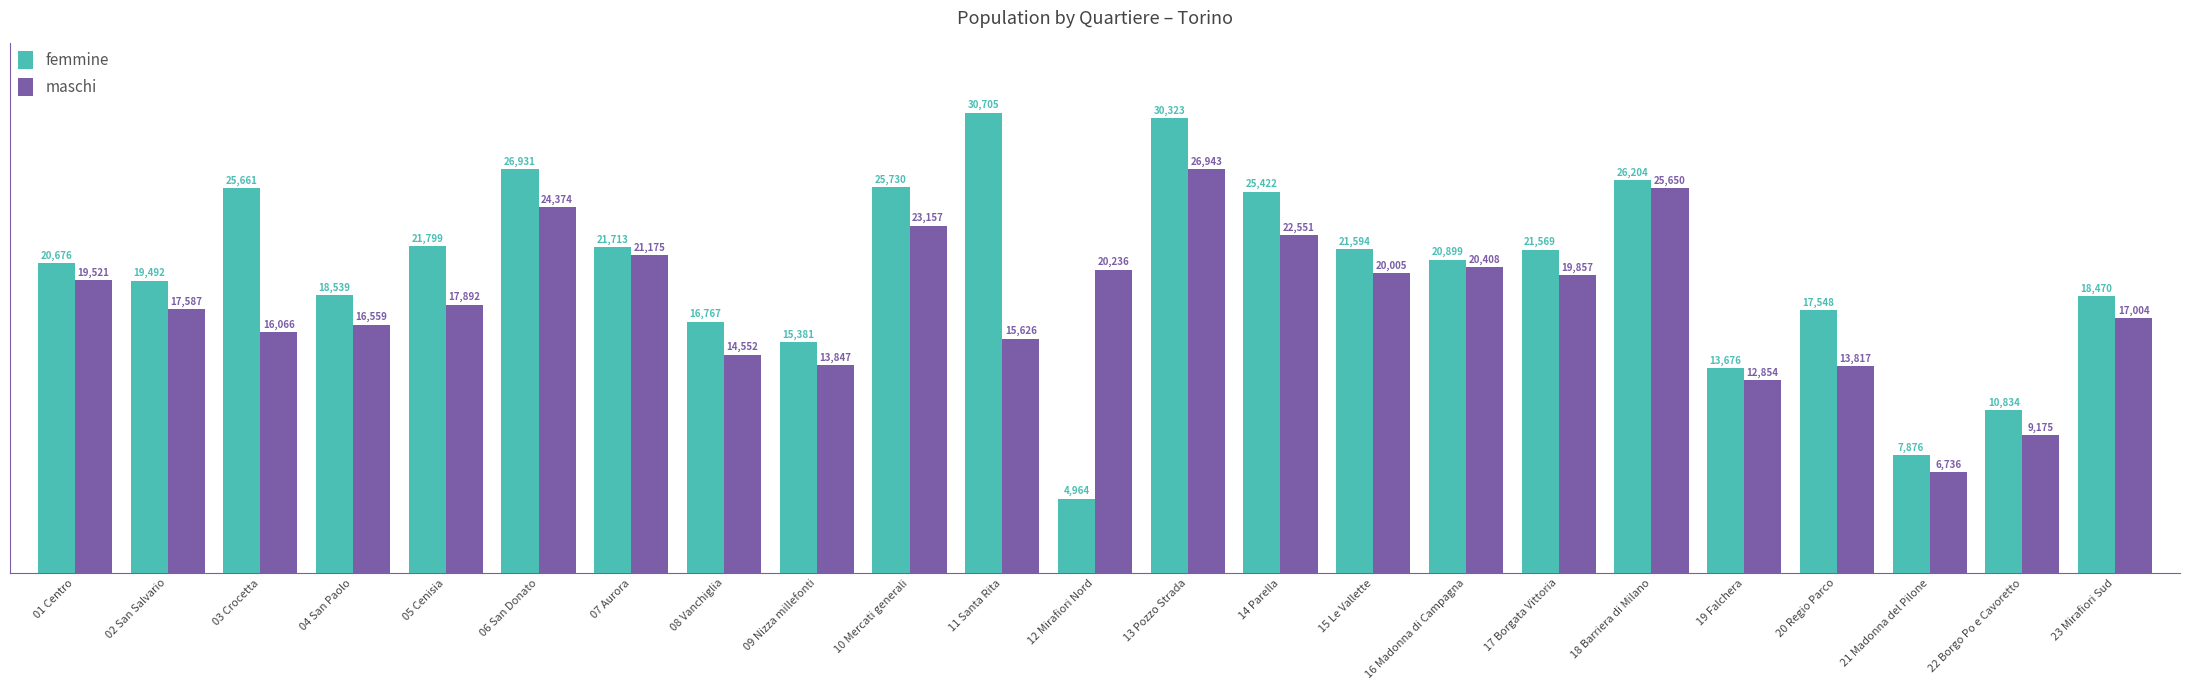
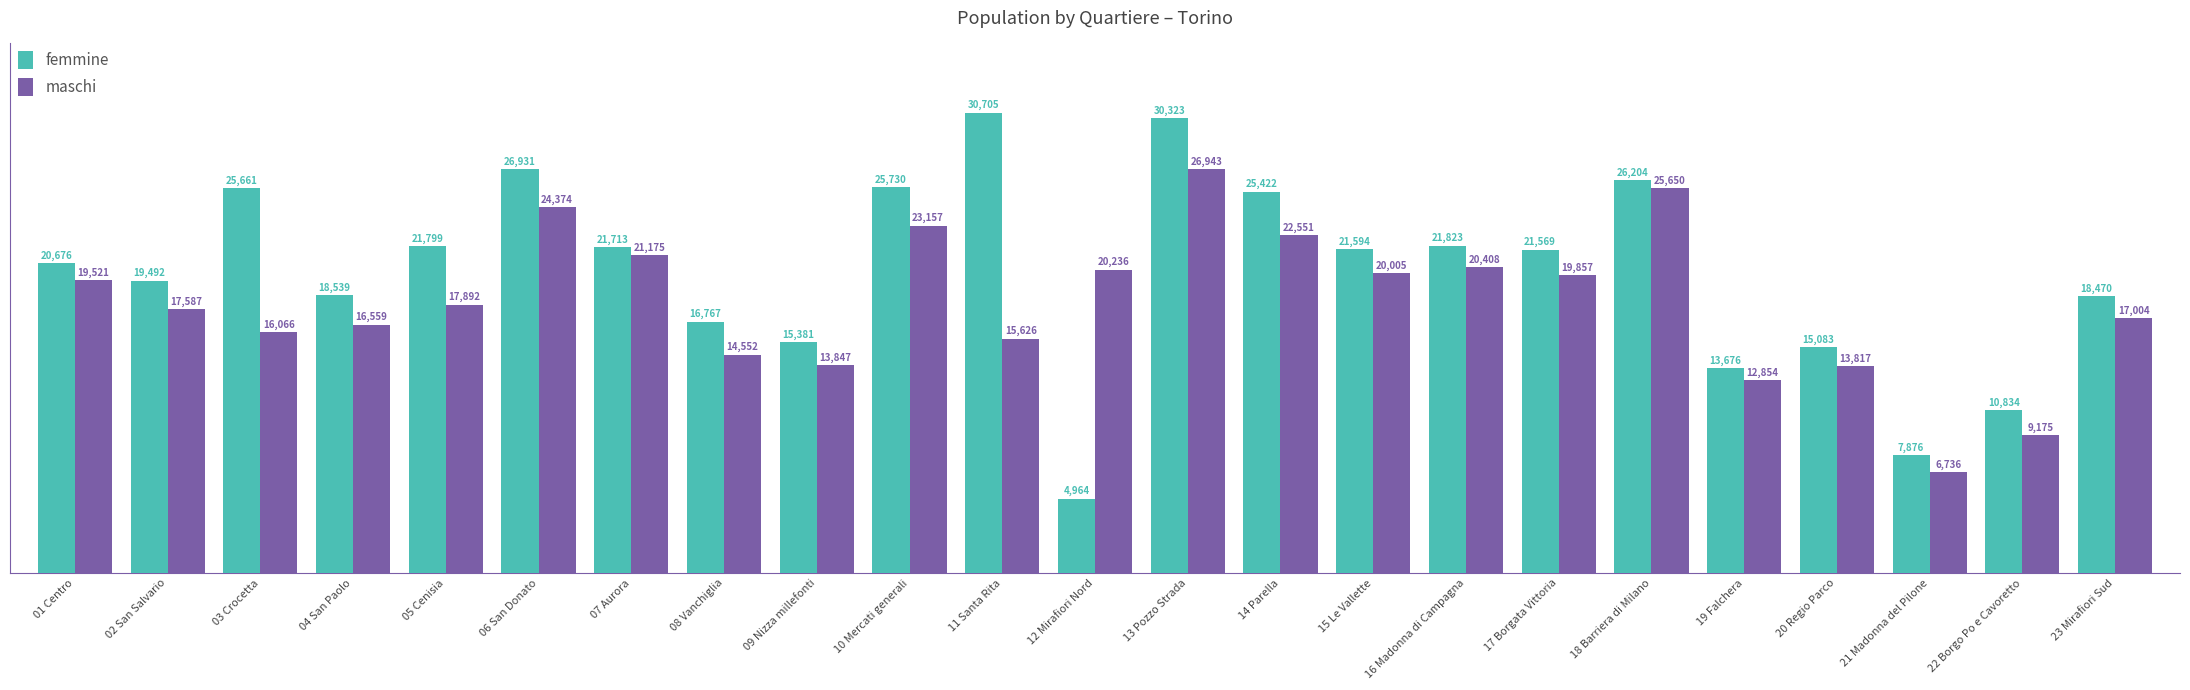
femmine, 16 Madonna di Campagna: 20,899 -> 21,823
femmine, 20 Regio Parco: 17,548 -> 15,083
